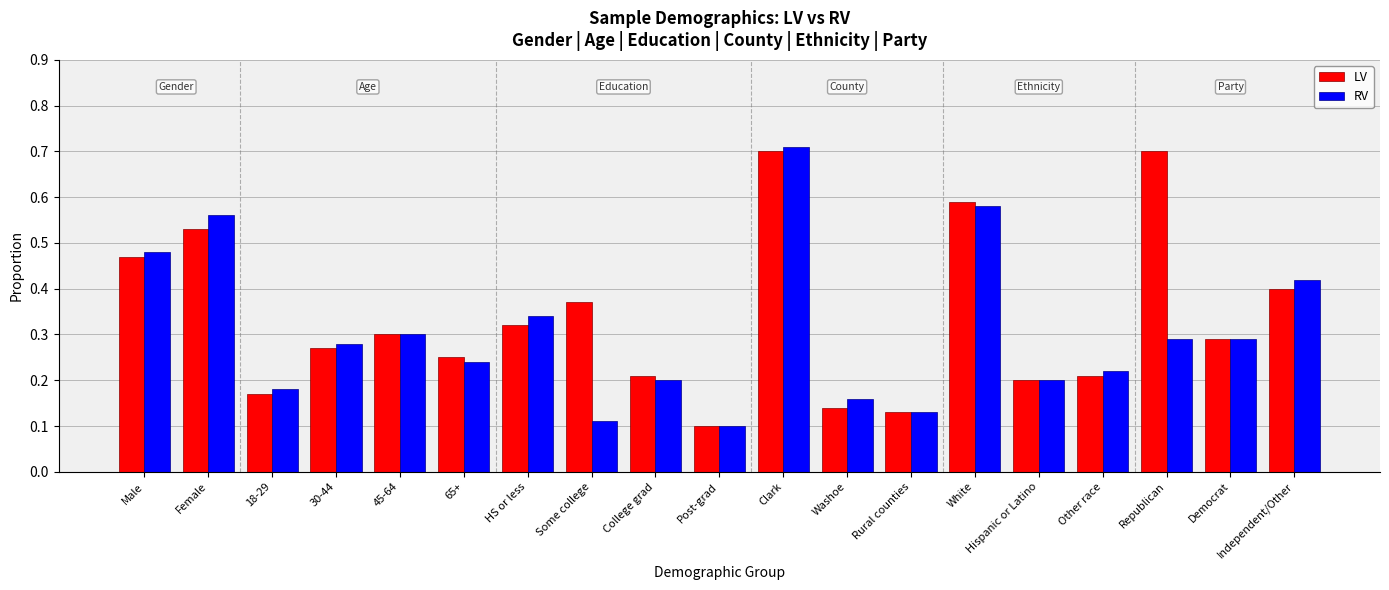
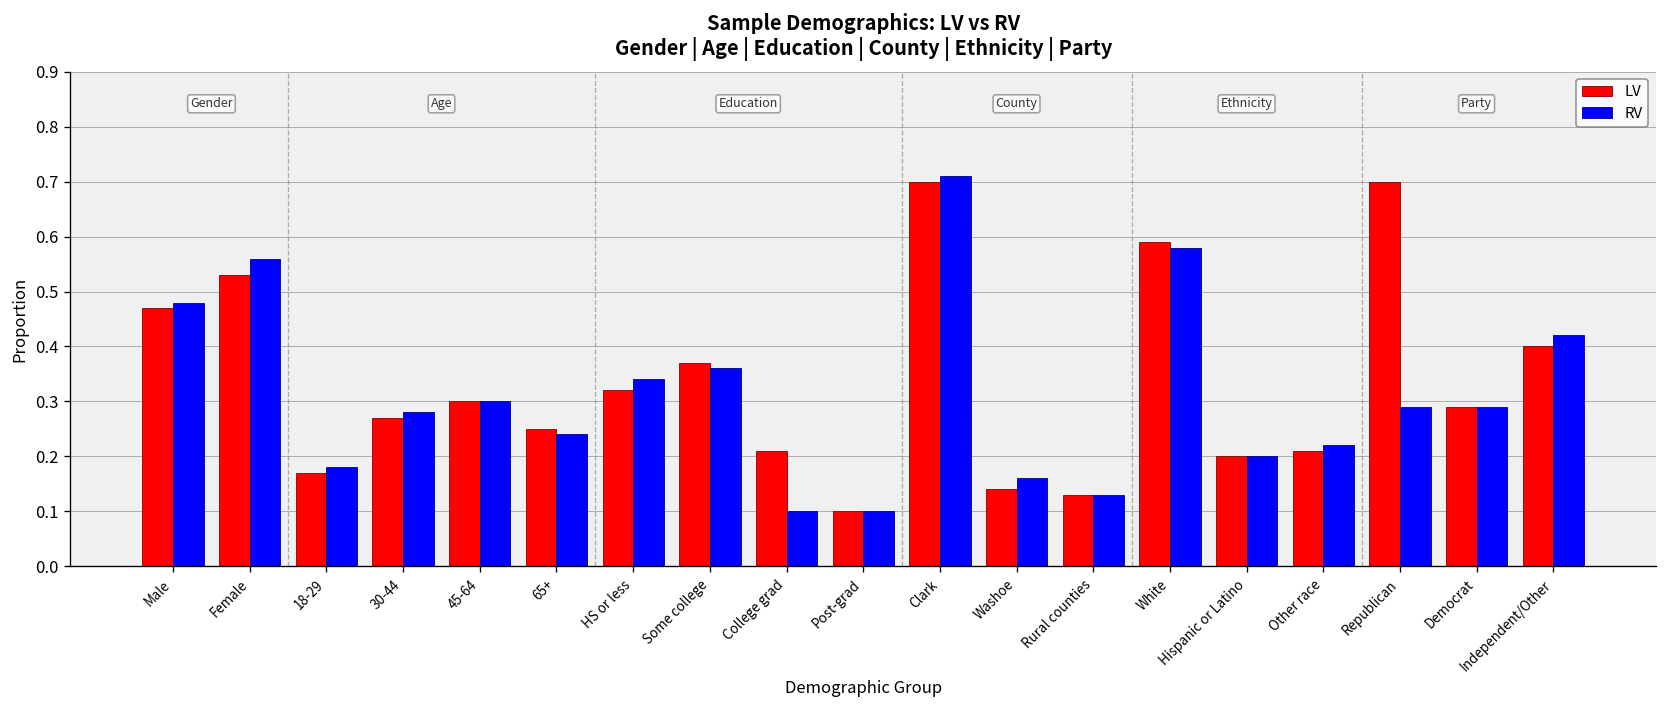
RV, Some college: 0.11 -> 0.36
RV, College grad: 0.2 -> 0.1
